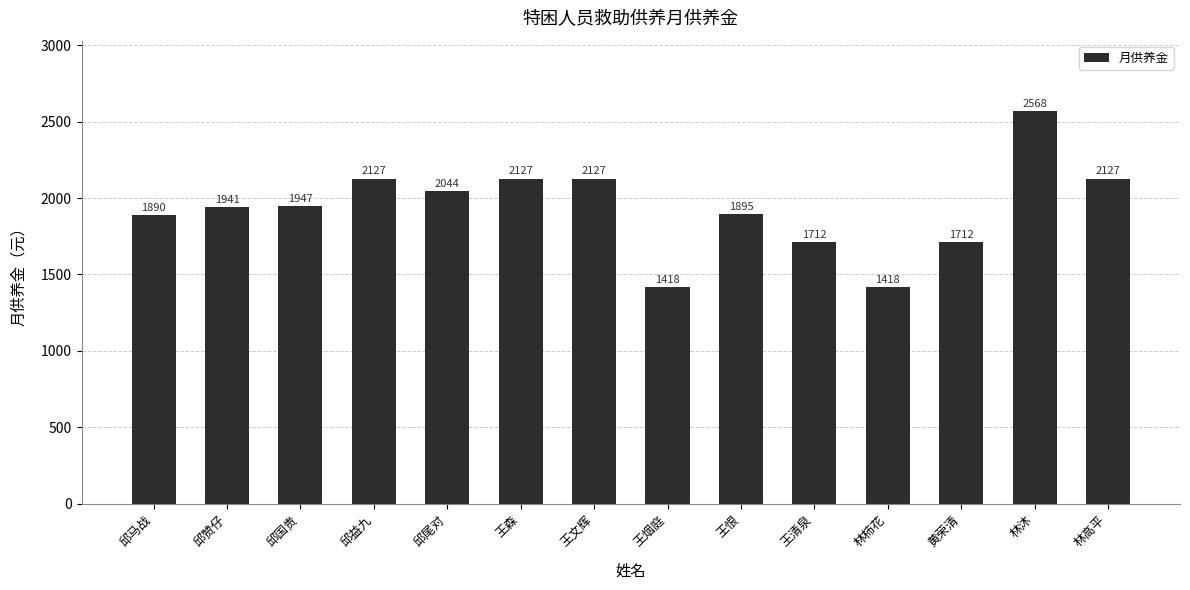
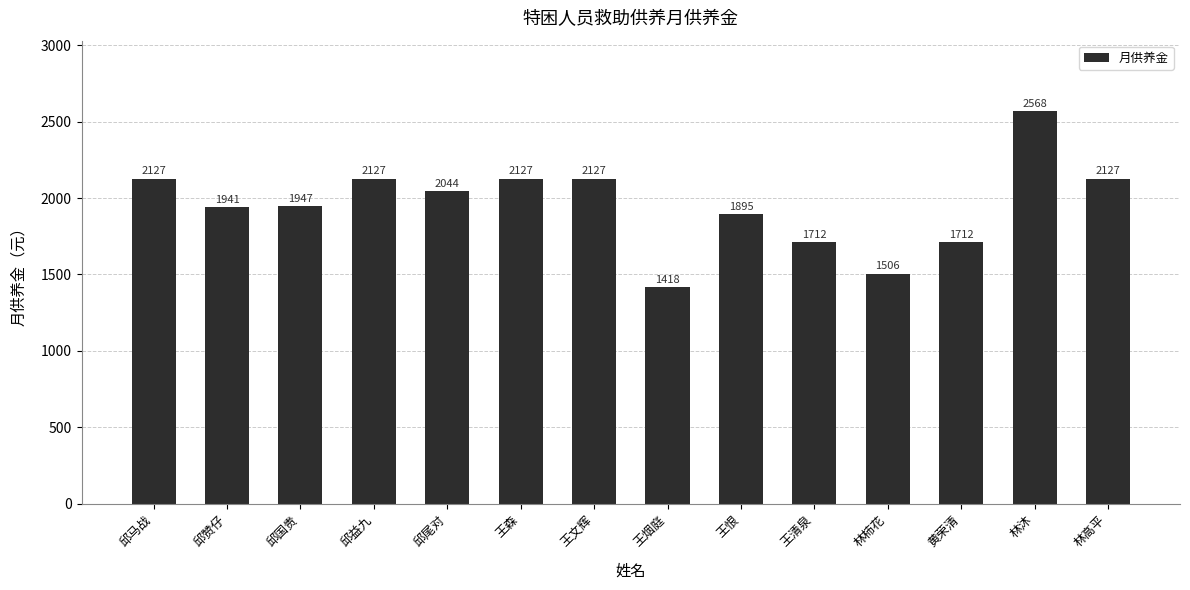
邱马战: 1890 -> 2127
林柿花: 1418 -> 1506
